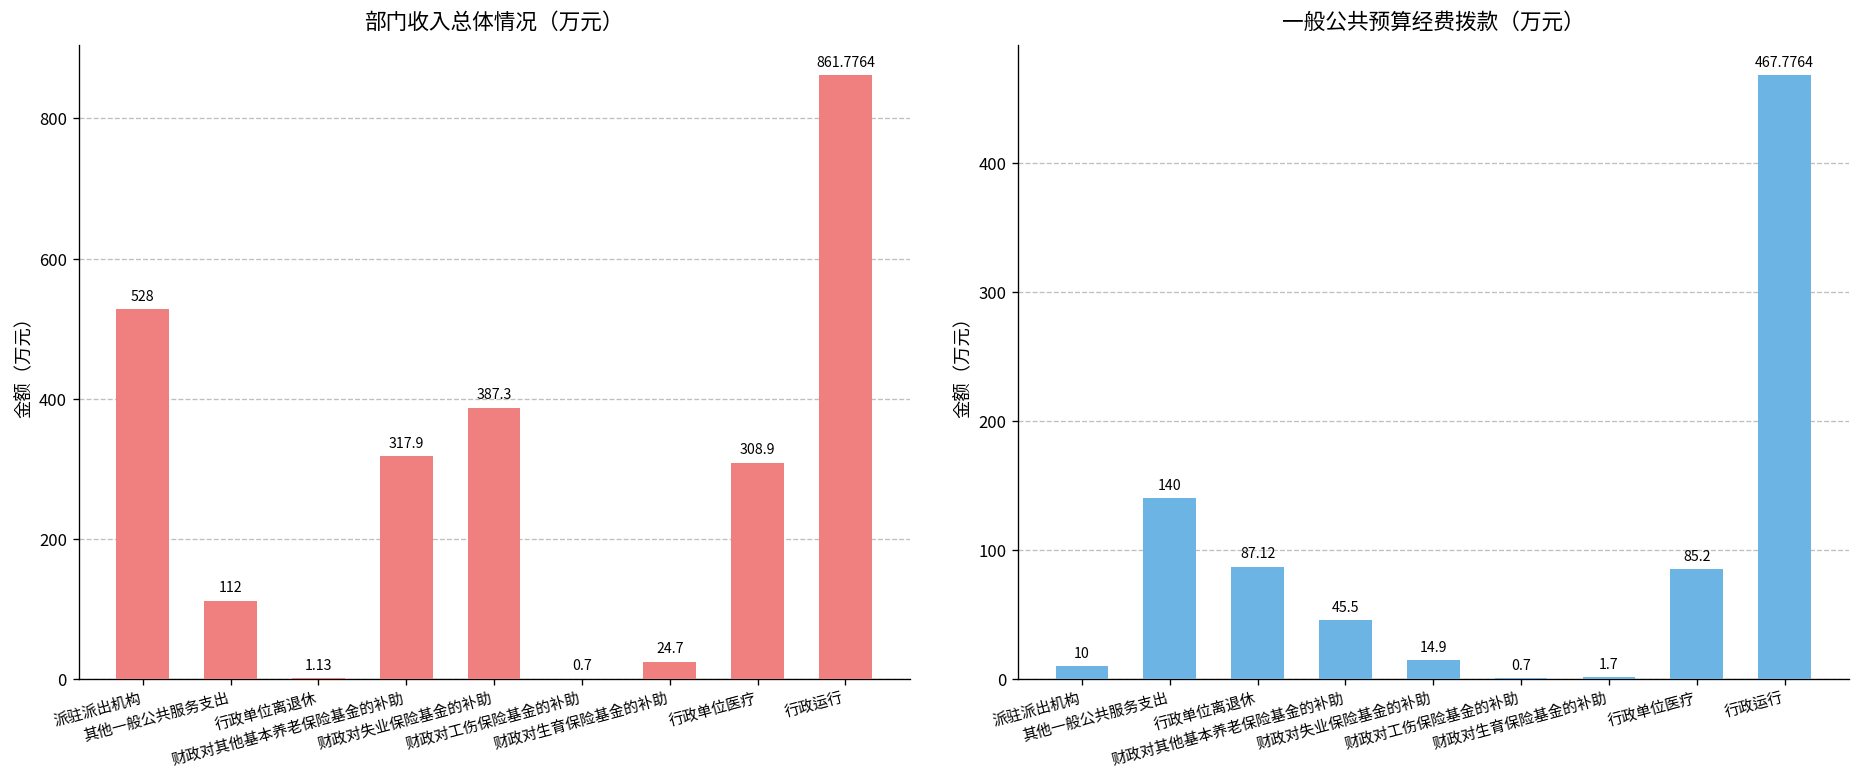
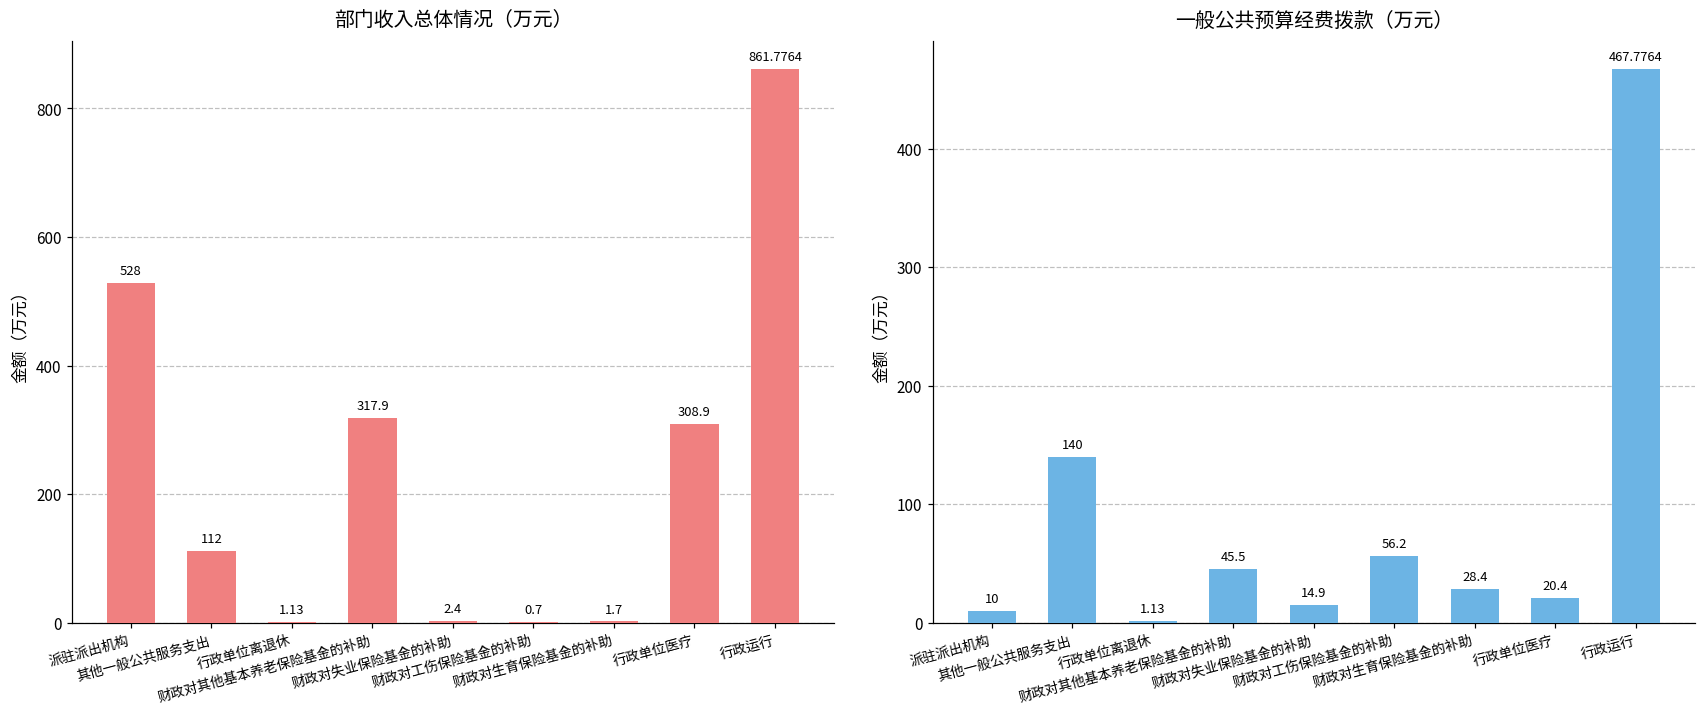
部门收入总体情况（万元）, 财政对失业保险基金的补助: 387.3 -> 2.4
部门收入总体情况（万元）, 财政对生育保险基金的补助: 24.7 -> 1.7
一般公共预算经费拨款（万元）, 行政单位离退休: 87.12 -> 1.13
一般公共预算经费拨款（万元）, 财政对工伤保险基金的补助: 0.7 -> 56.2
一般公共预算经费拨款（万元）, 财政对生育保险基金的补助: 1.7 -> 28.4
一般公共预算经费拨款（万元）, 行政单位医疗: 85.2 -> 20.4
